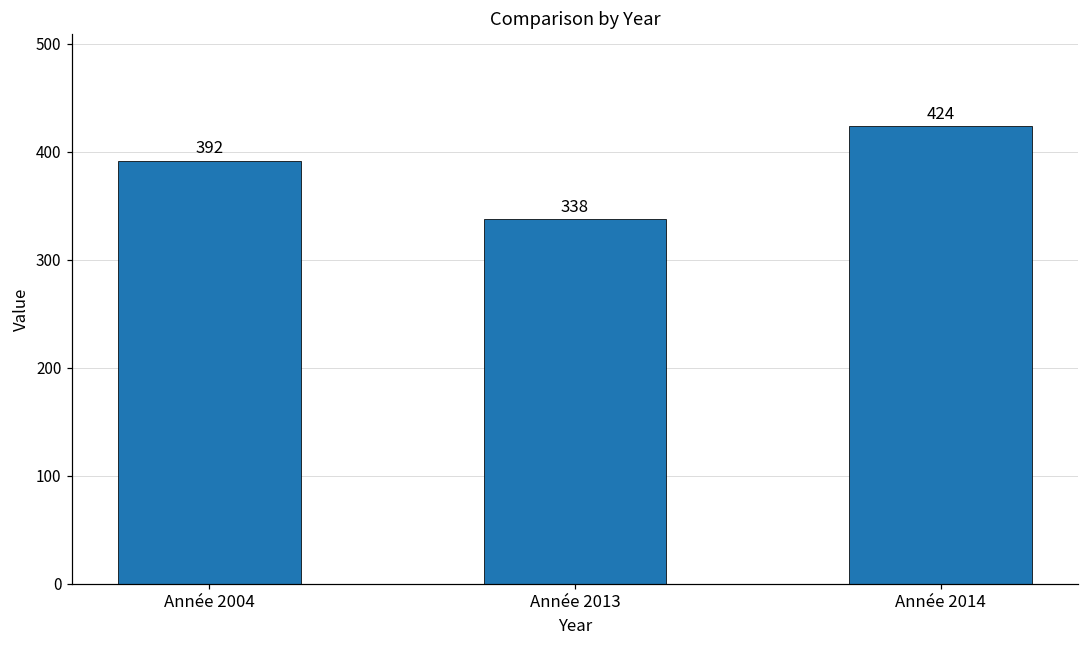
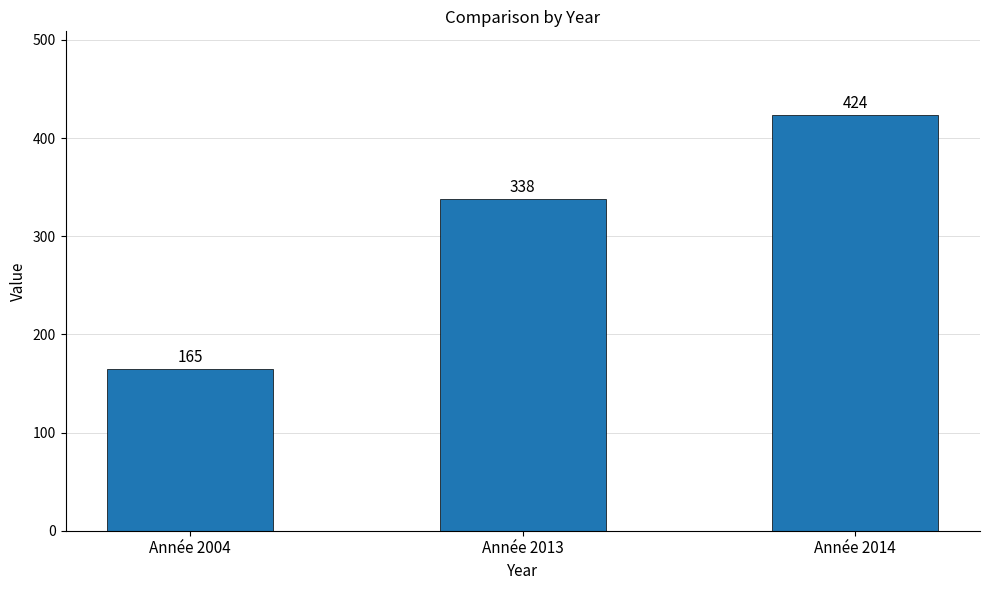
Année 2004: 392 -> 165
